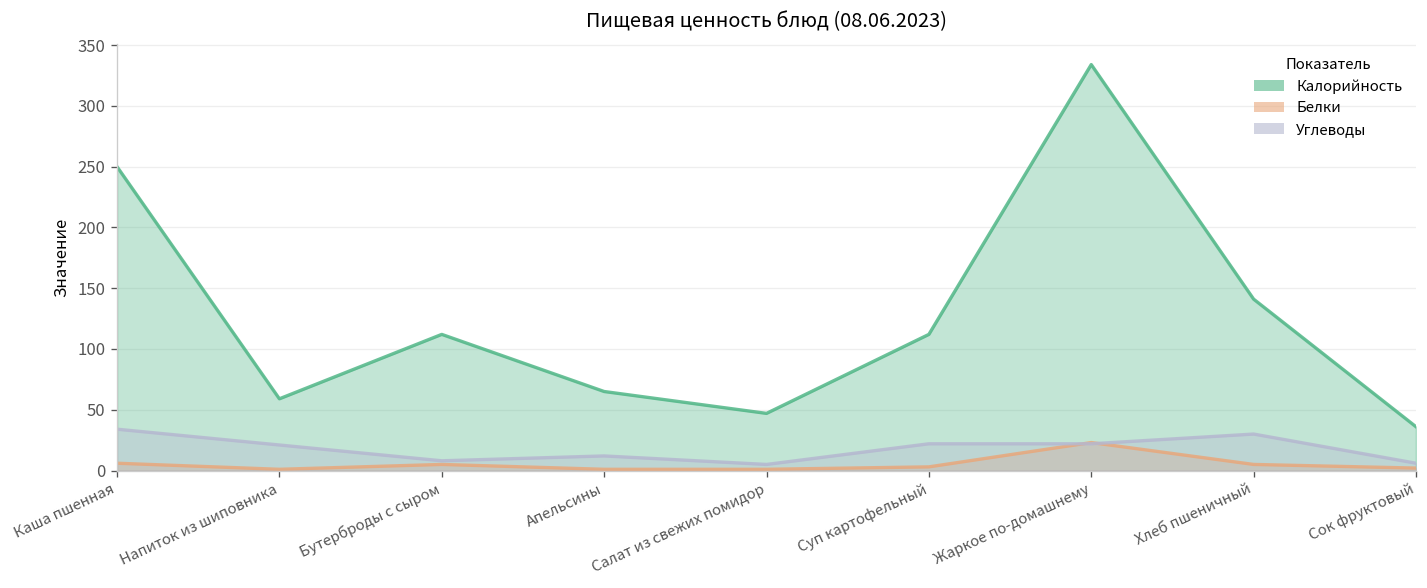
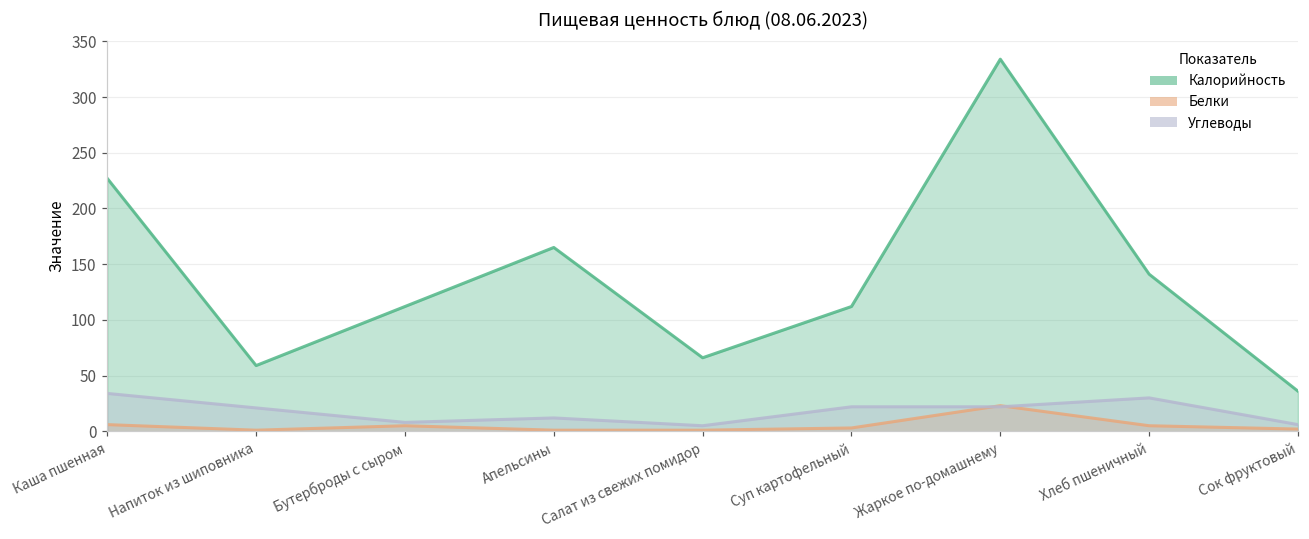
Калорийность, Каша пшенная: 250 -> 227
Калорийность, Апельсины: 65 -> 165
Калорийность, Салат из свежих помидор: 47 -> 66
